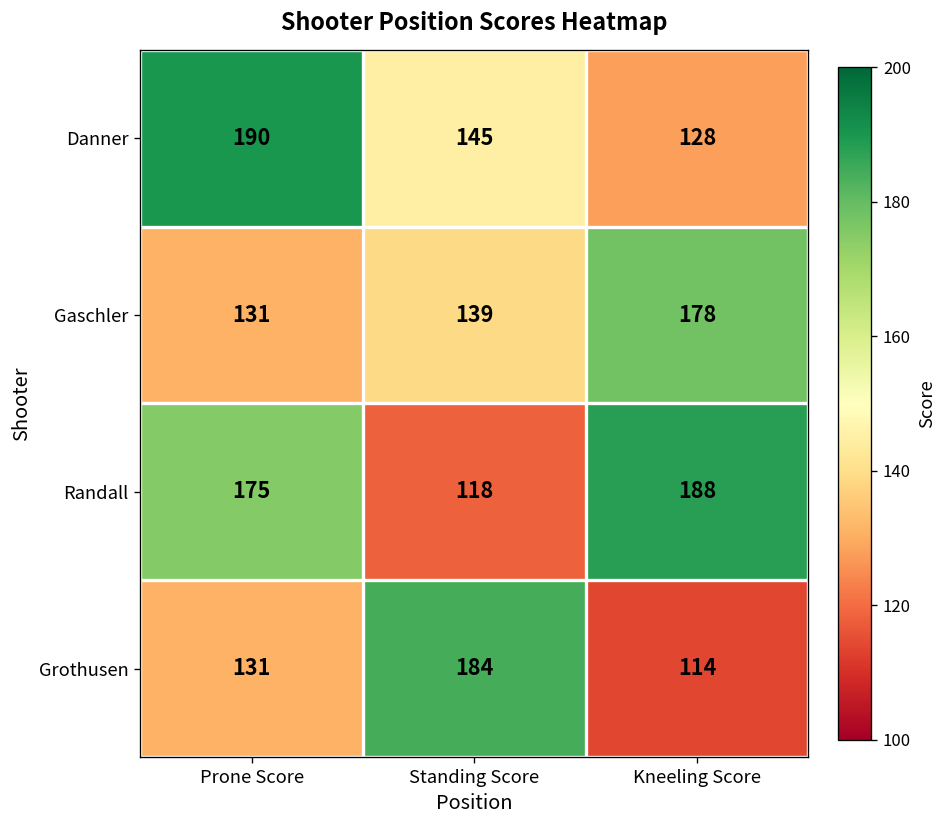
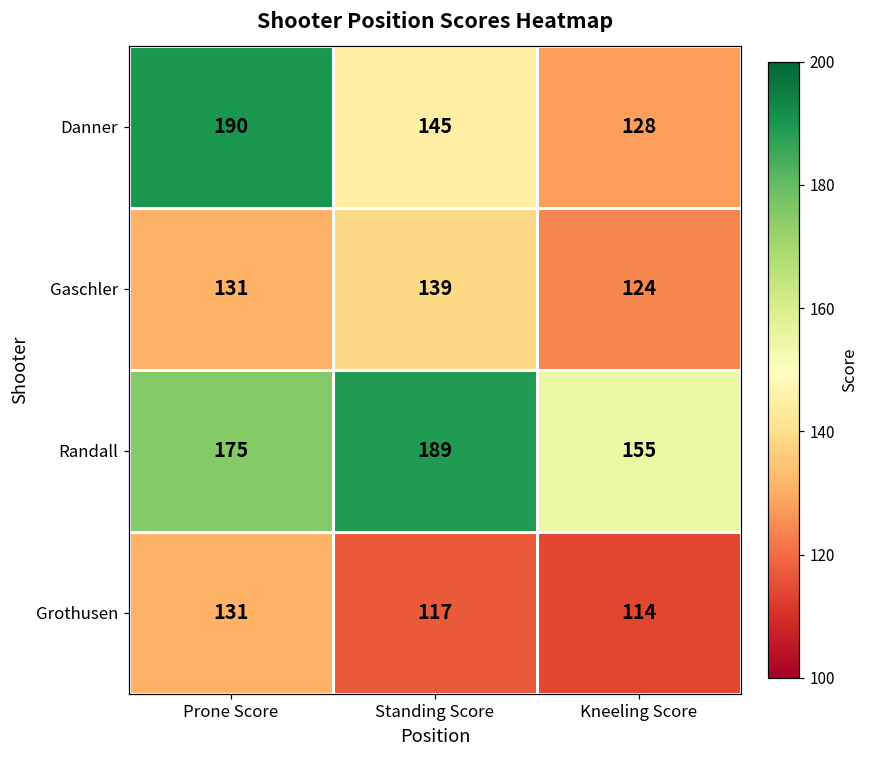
Gaschler, Kneeling Score: 178 -> 124
Randall, Standing Score: 118 -> 189
Randall, Kneeling Score: 188 -> 155
Grothusen, Standing Score: 184 -> 117
